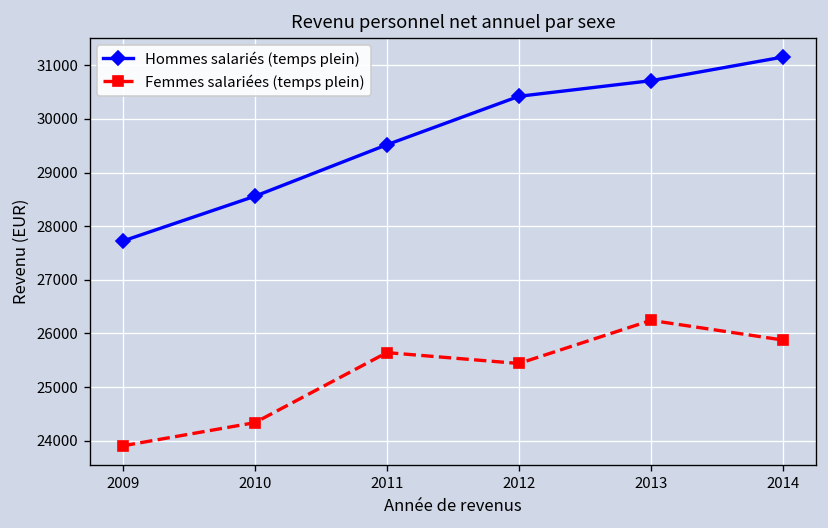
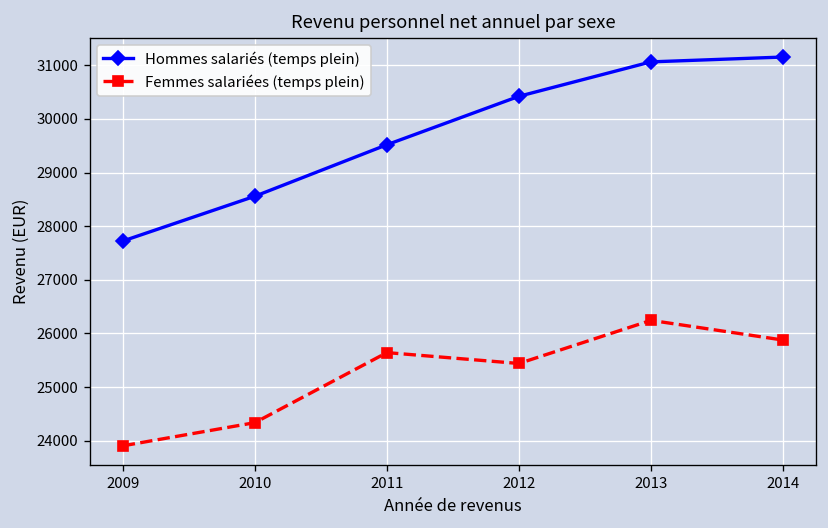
Hommes salariés (temps plein), 2013: 30700 -> 31100
